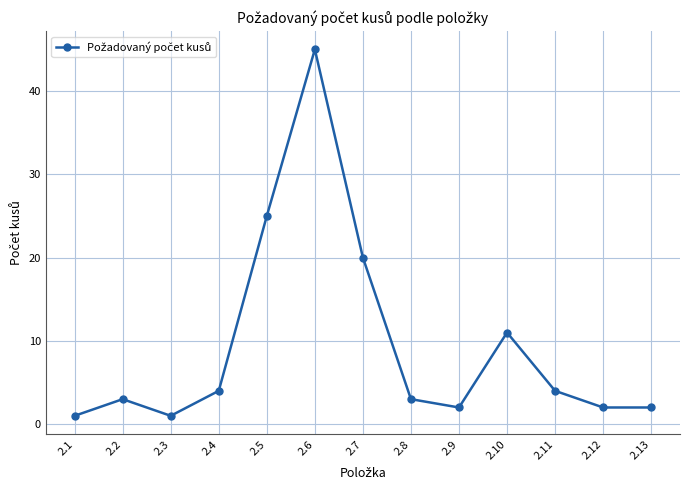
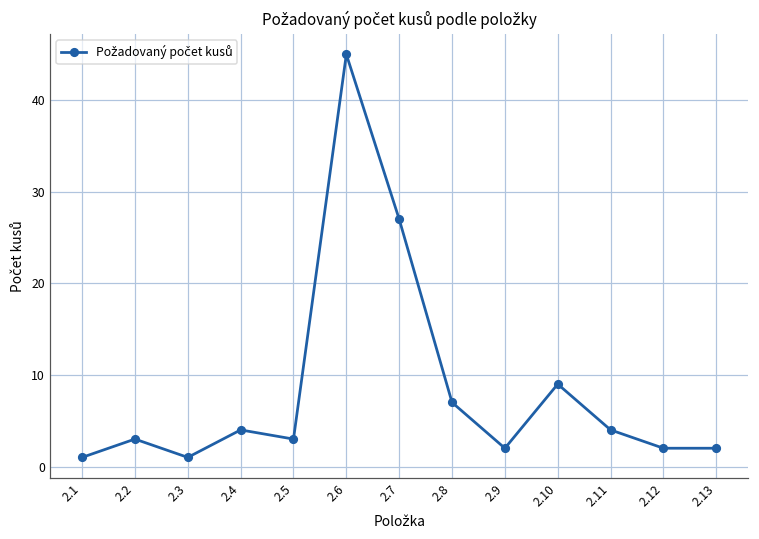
2.5: 25 -> 3
2.7: 20 -> 27
2.8: 3 -> 7
2.10: 11 -> 9
